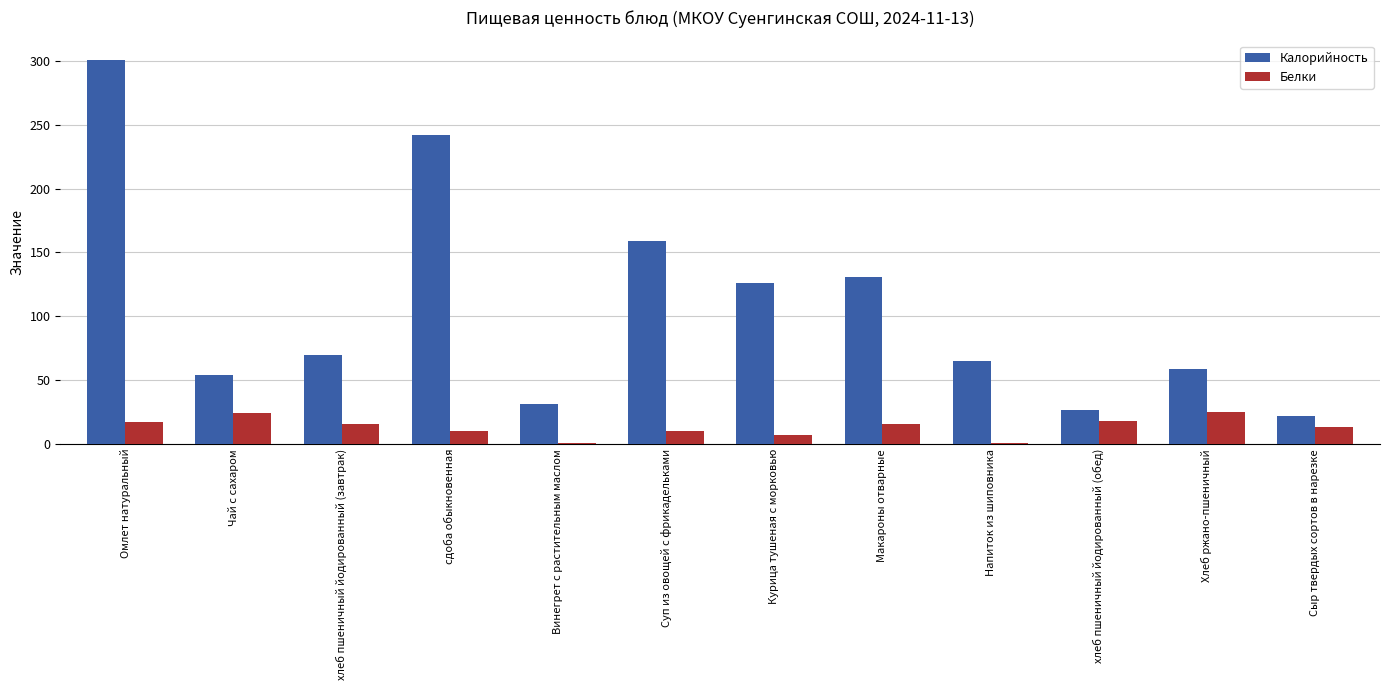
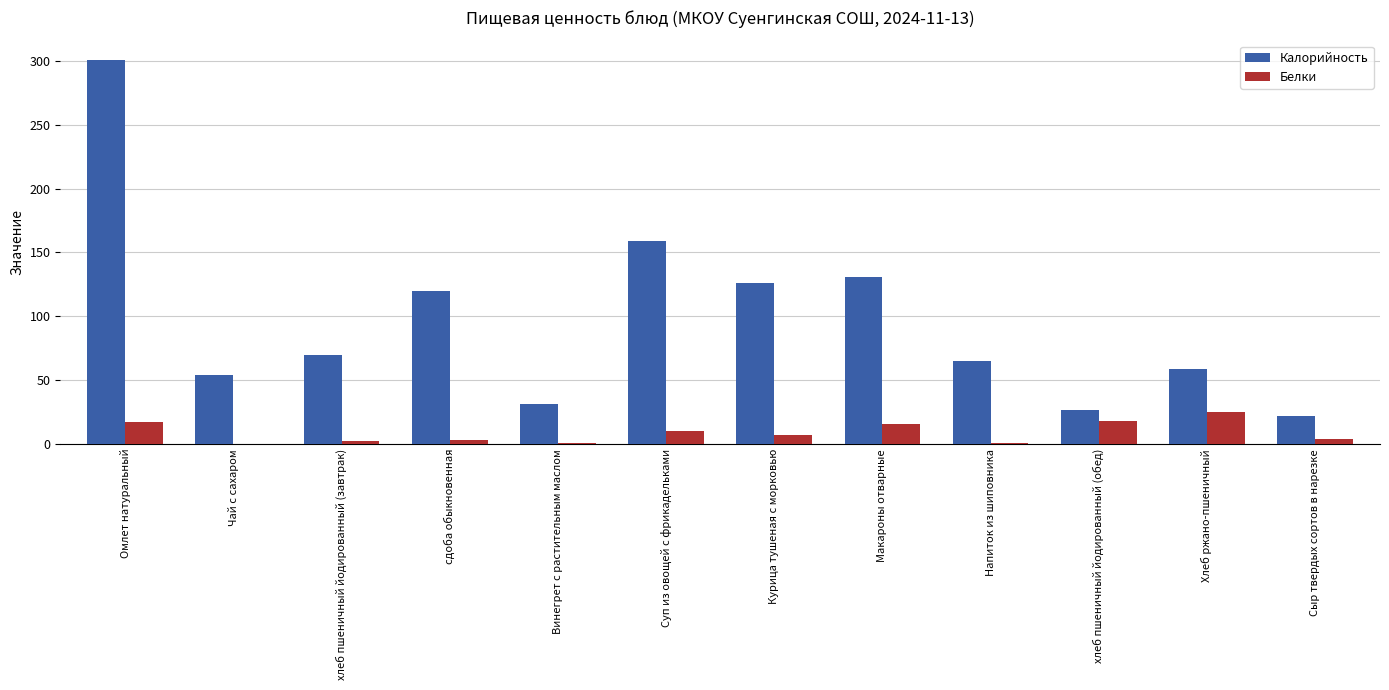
Белки, Чай с сахаром: 24 -> 0
Белки, хлеб пшеничный йодированный (завтрак): 16 -> 2
Калорийность, сдоба обыкновенная: 242 -> 120
Белки, сдоба обыкновенная: 10 -> 3
Белки, Сыр твердых сортов в нарезке: 13 -> 4
